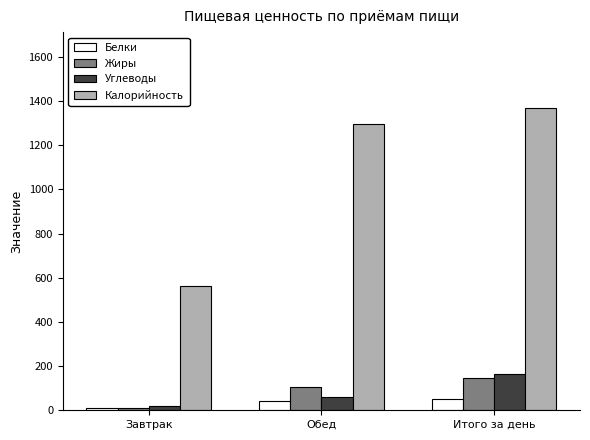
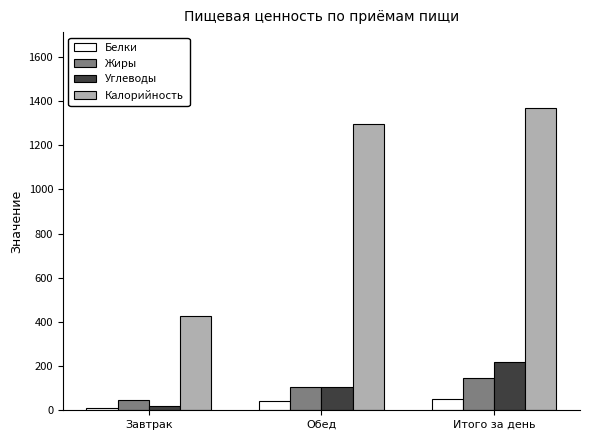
Жиры, Завтрак: 10 -> 50
Калорийность, Завтрак: 560 -> 430
Углеводы, Обед: 60 -> 100
Углеводы, Итого за день: 160 -> 220
